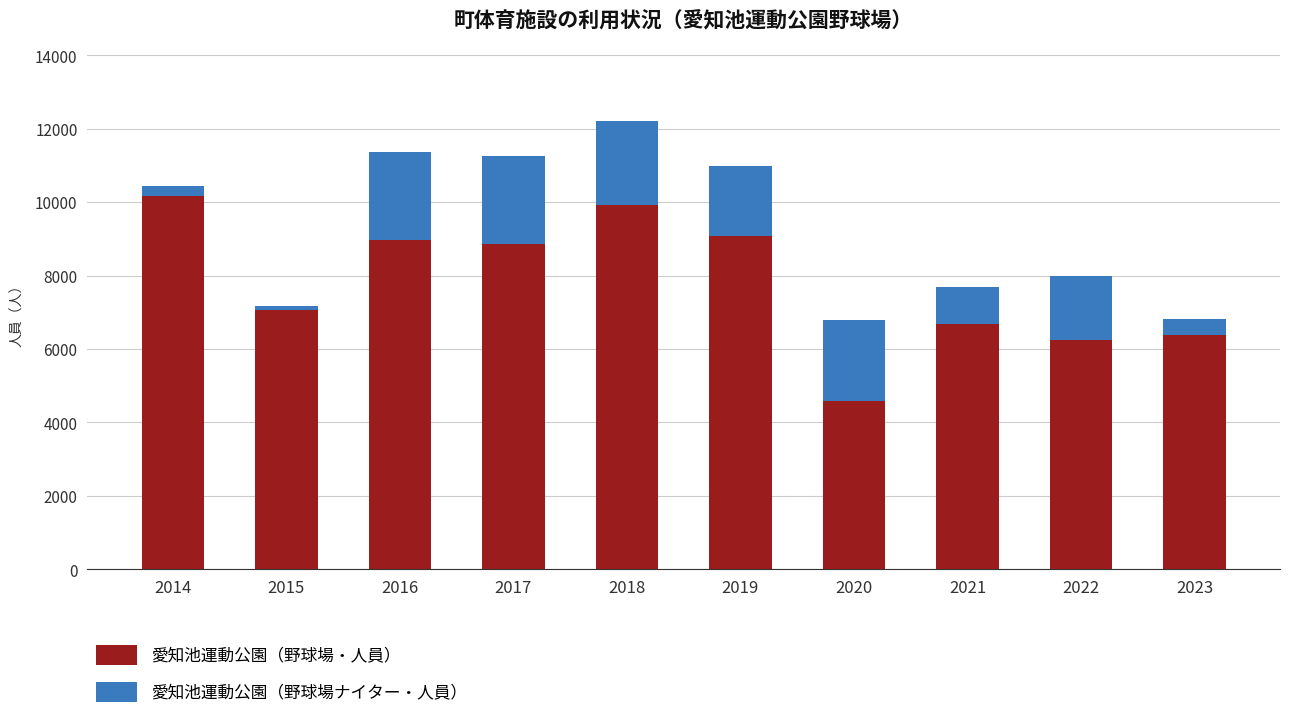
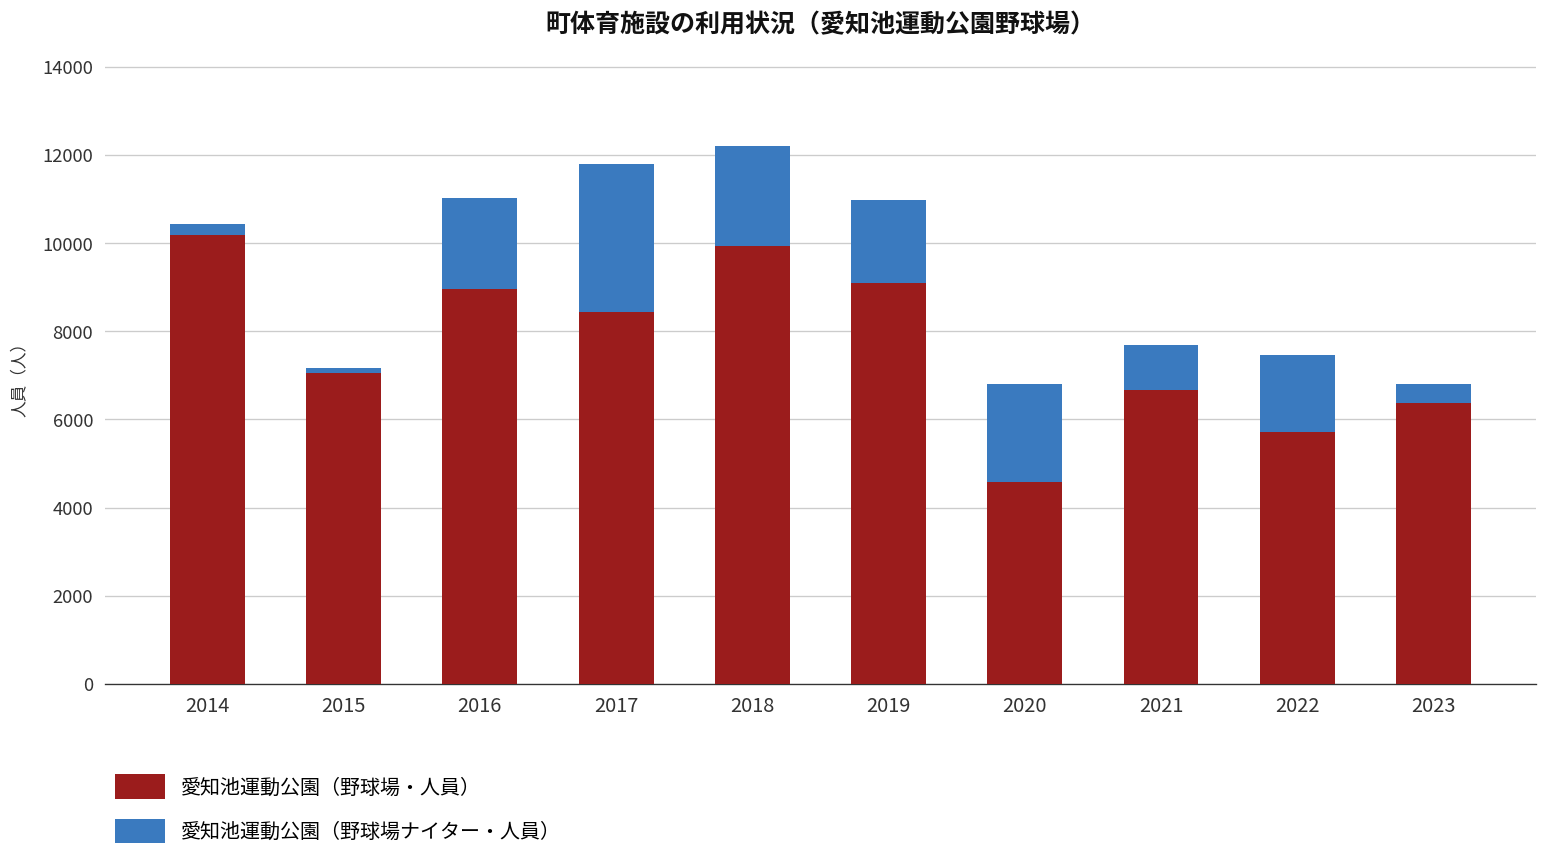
愛知池運動公園（野球場ナイター・人員）, 2016: 2400 -> 2100
愛知池運動公園（野球場・人員）, 2017: 8800 -> 8400
愛知池運動公園（野球場ナイター・人員）, 2017: 2400 -> 3300
愛知池運動公園（野球場・人員）, 2022: 6200 -> 5700
